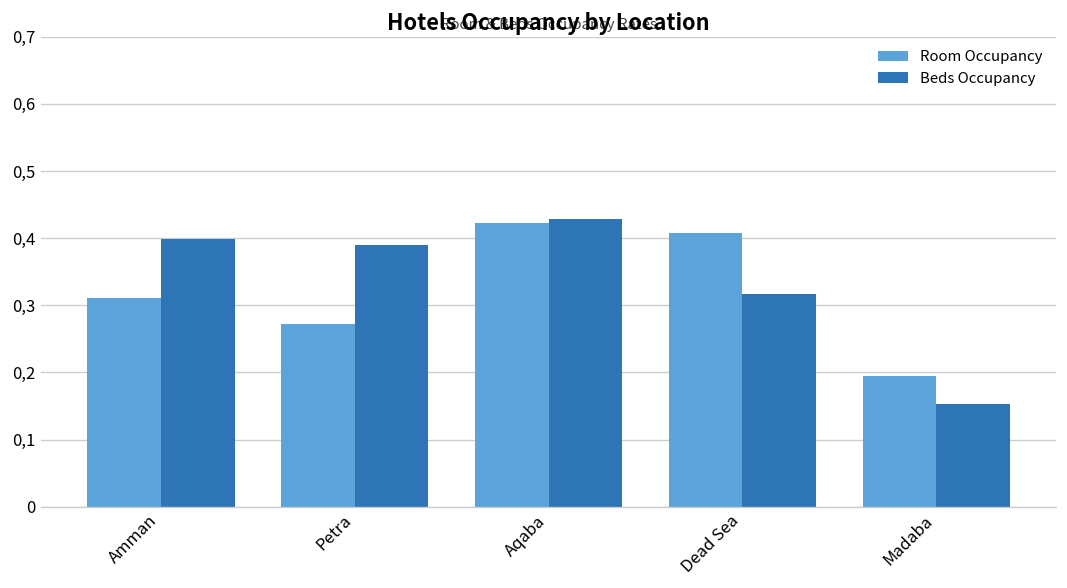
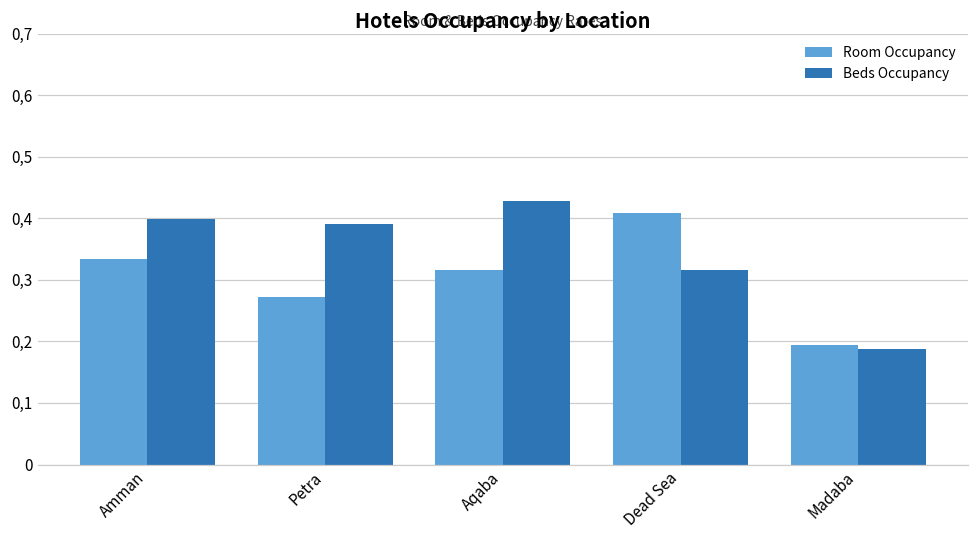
Room Occupancy, Amman: 3.1 -> 3.3
Room Occupancy, Aqaba: 4.2 -> 3.2
Beds Occupancy, Madaba: 1.5 -> 1.9
